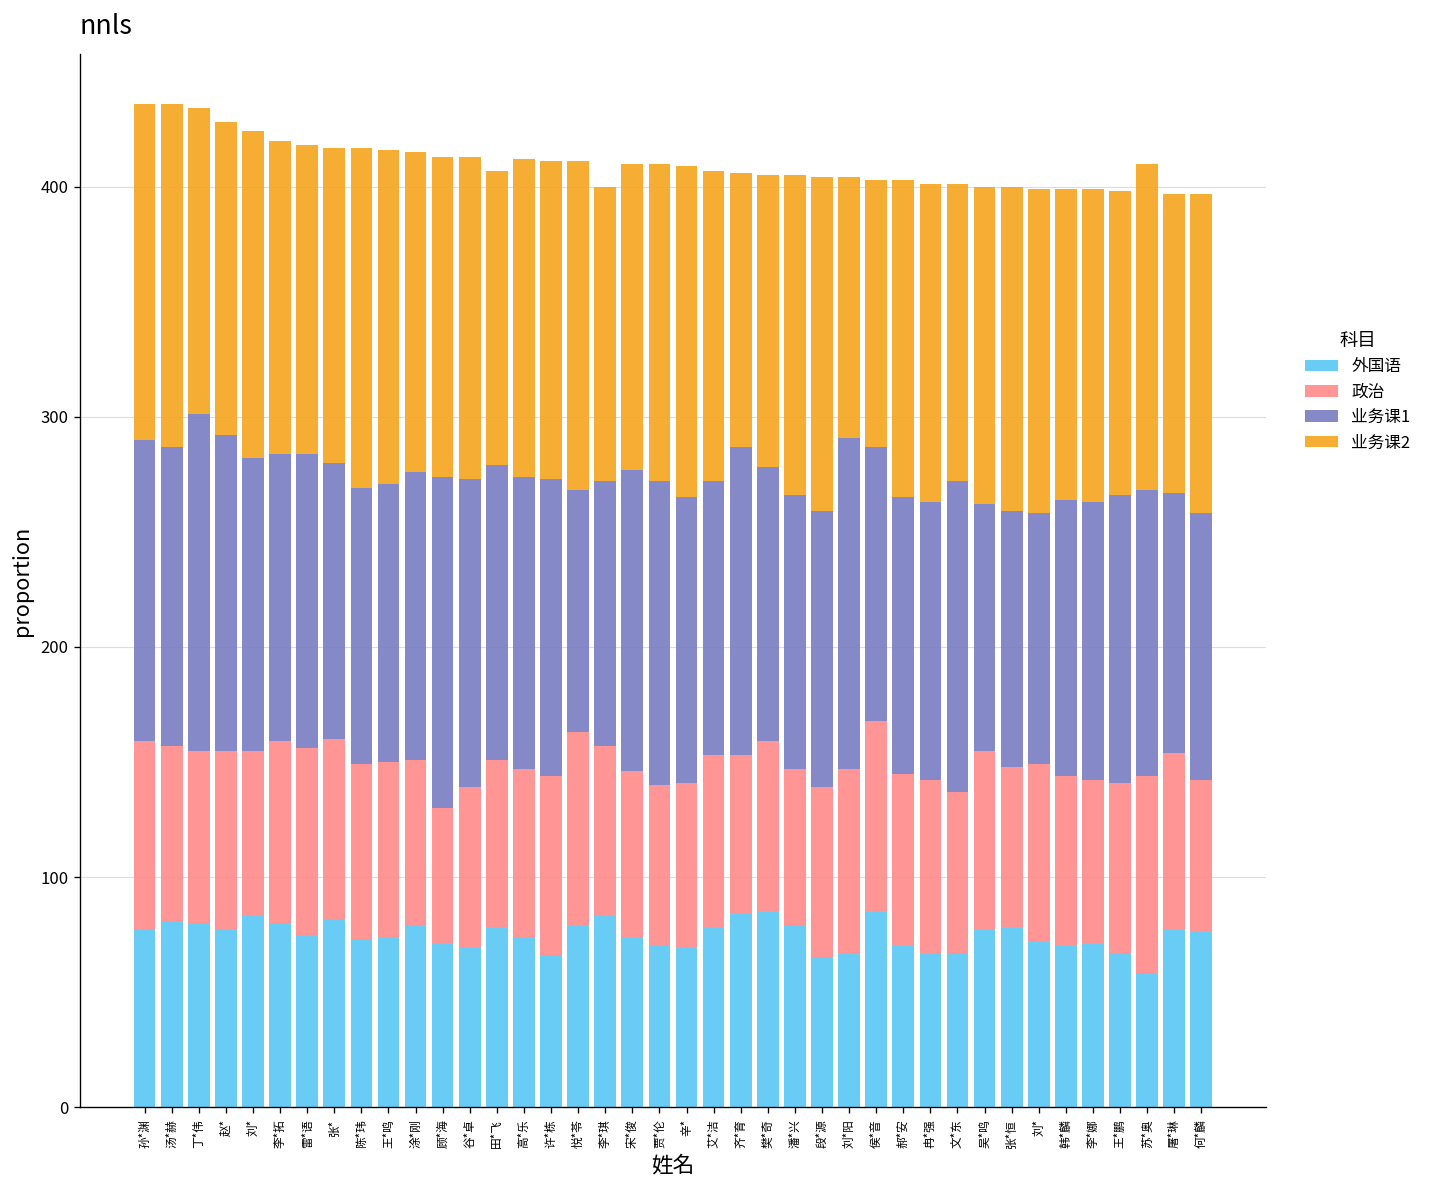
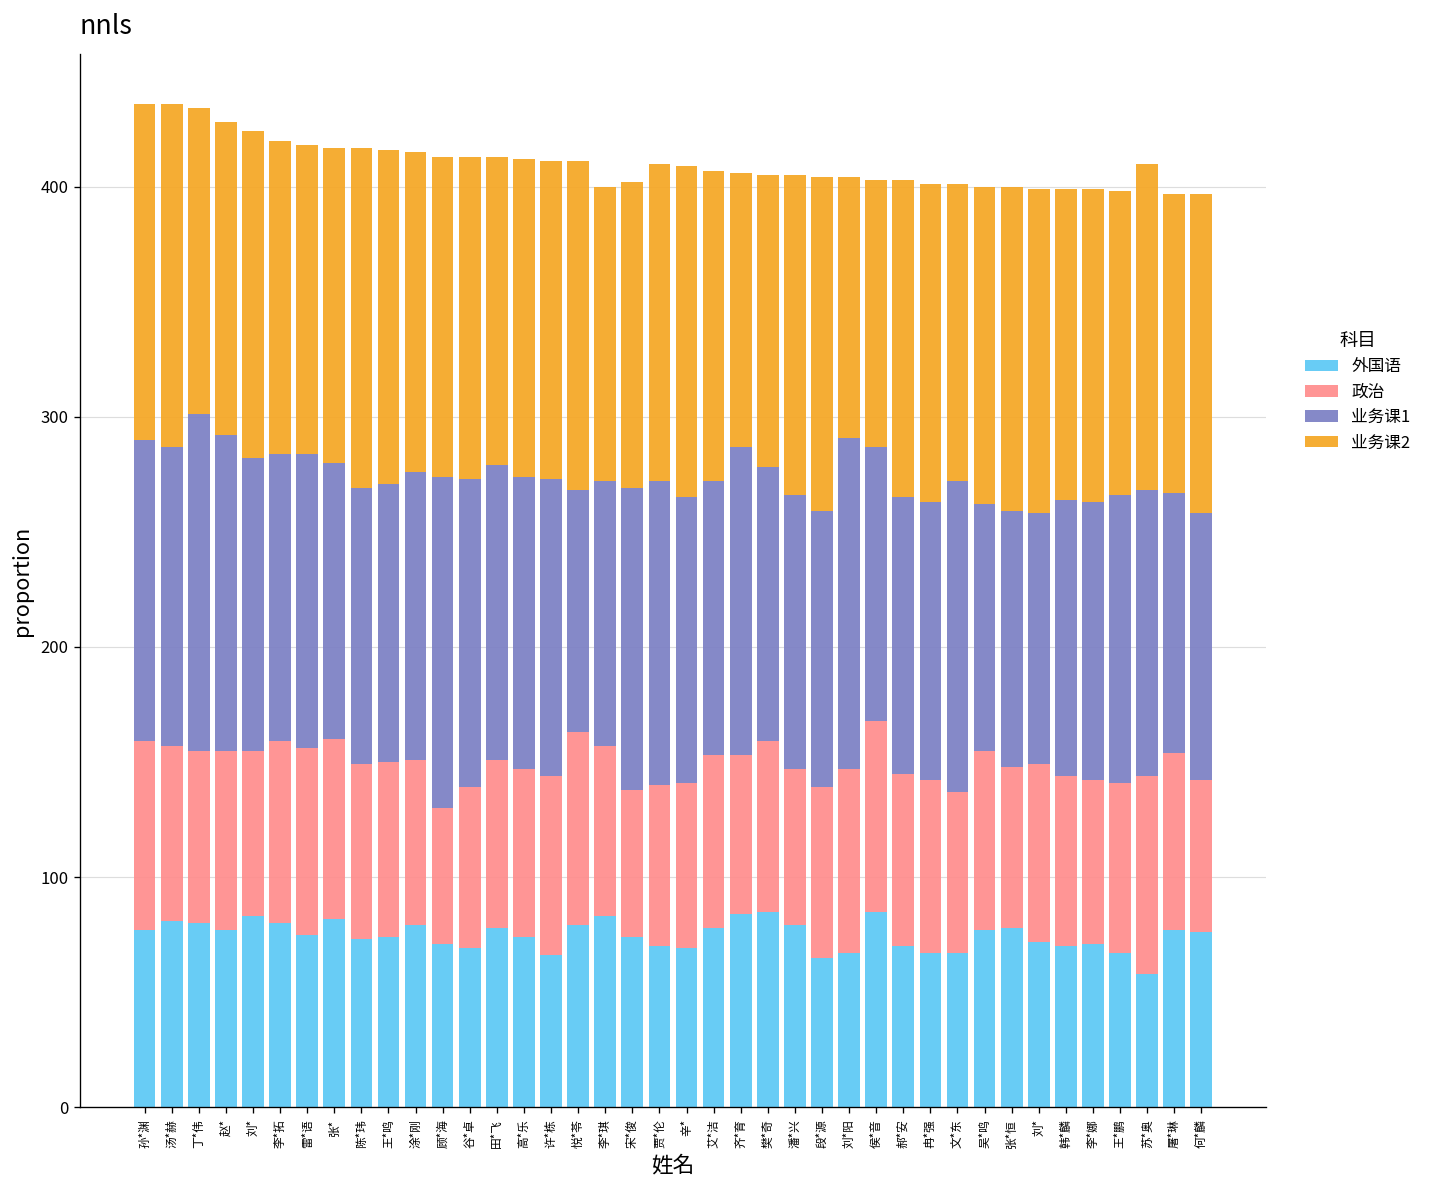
业务课2, 田*飞: 128 -> 134
政治, 宋*俊: 72 -> 64
